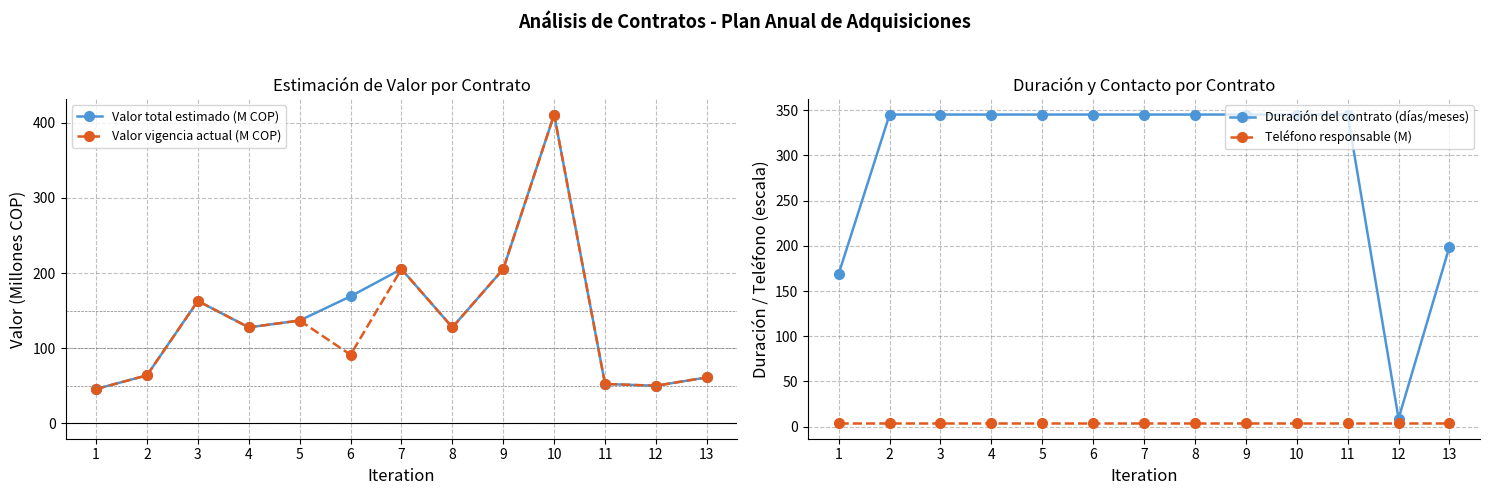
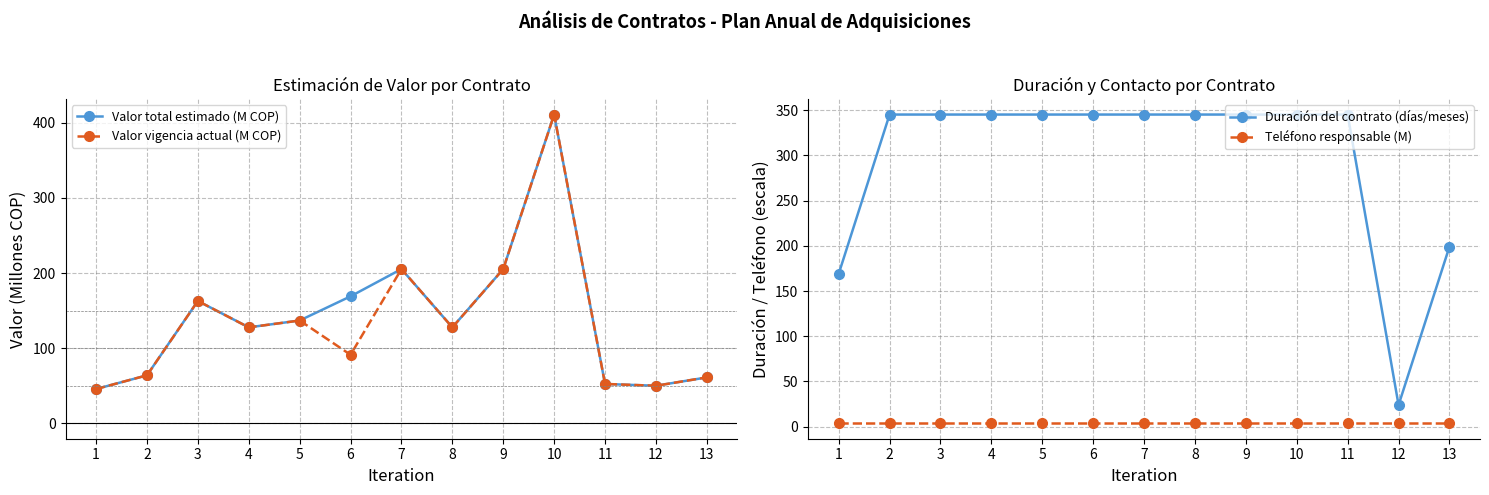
Duración y Contacto por Contrato, Duración del contrato (días/meses), 12: 10 -> 20
